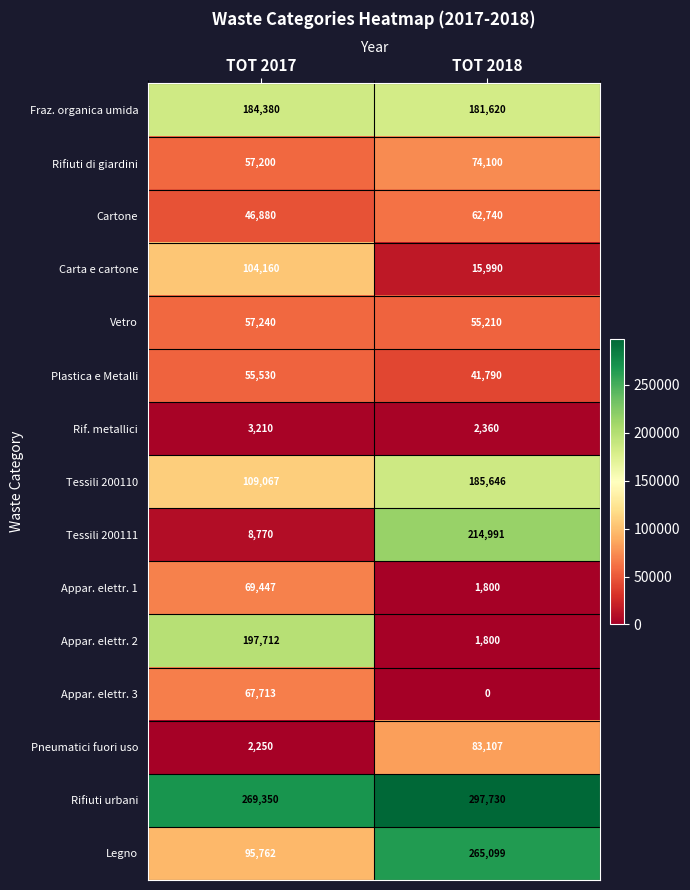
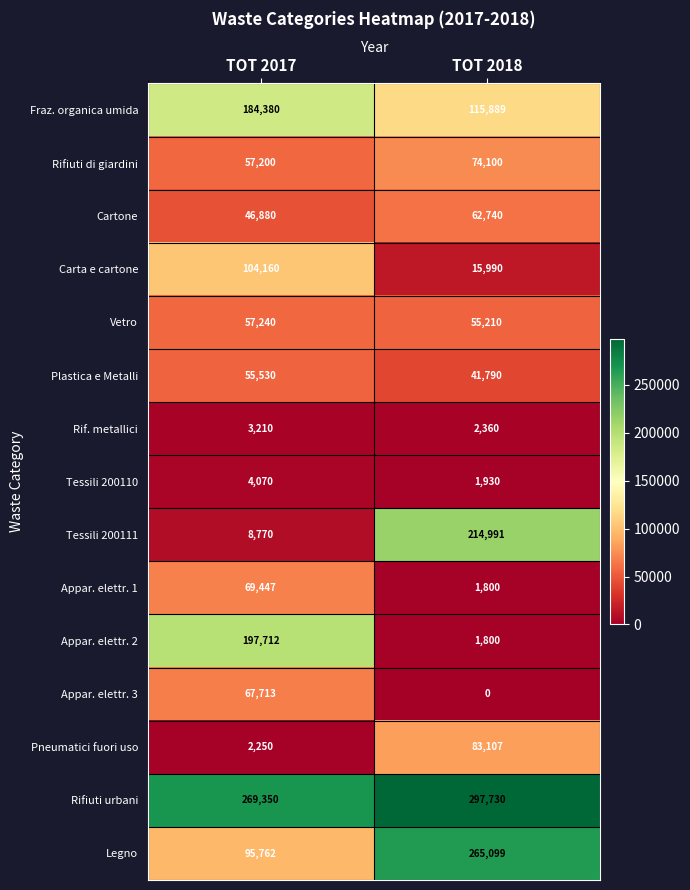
Fraz. organica umida, TOT 2018: 181,620 -> 115,889
Tessili 200110, TOT 2017: 109,067 -> 4,070
Tessili 200110, TOT 2018: 185,646 -> 1,930
